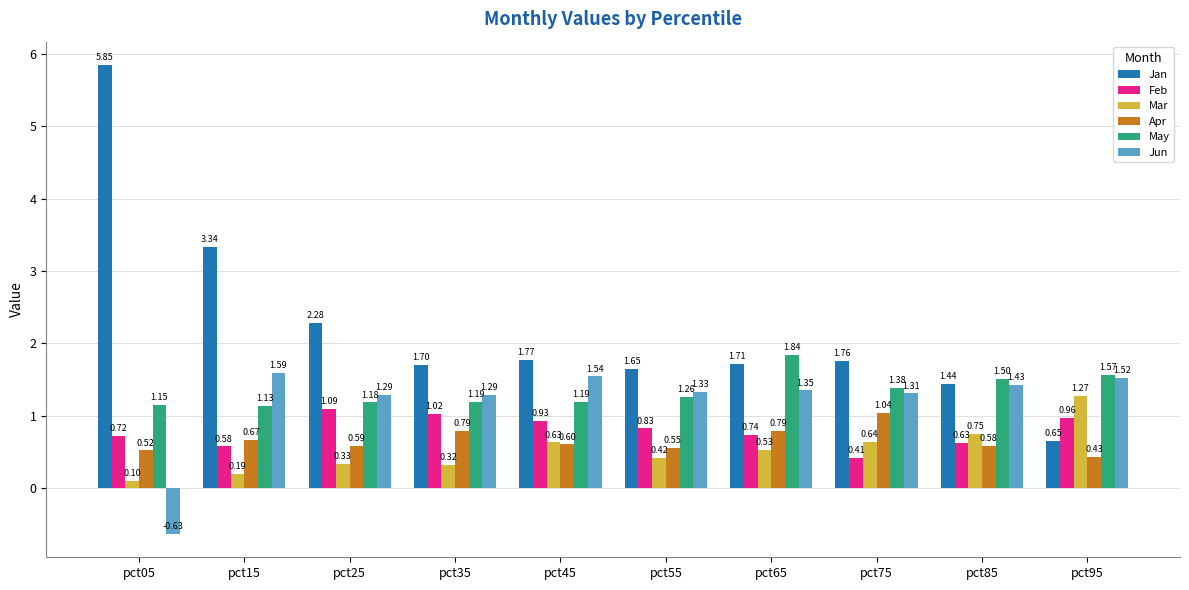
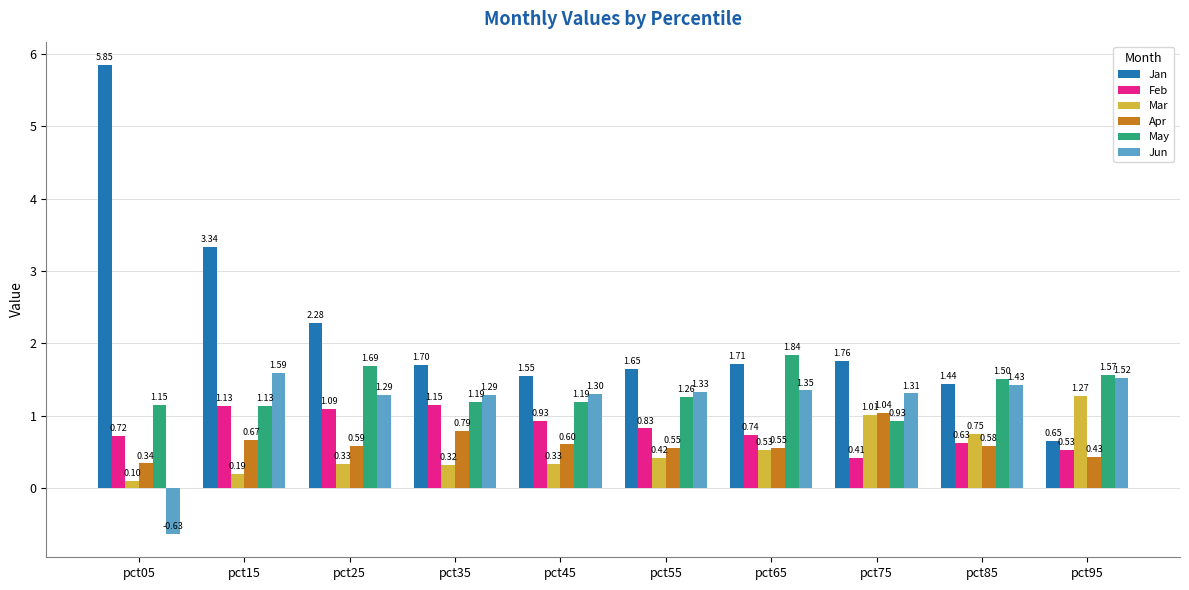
Apr, pct05: 0.52 -> 0.34
Feb, pct15: 0.58 -> 1.13
May, pct25: 1.18 -> 1.69
Feb, pct35: 1.02 -> 1.15
Jan, pct45: 1.77 -> 1.55
Mar, pct45: 0.63 -> 0.33
Jun, pct45: 1.54 -> 1.30
Apr, pct65: 0.79 -> 0.55
Mar, pct75: 0.64 -> 1.01
May, pct75: 1.38 -> 0.93
Feb, pct95: 0.96 -> 0.53
